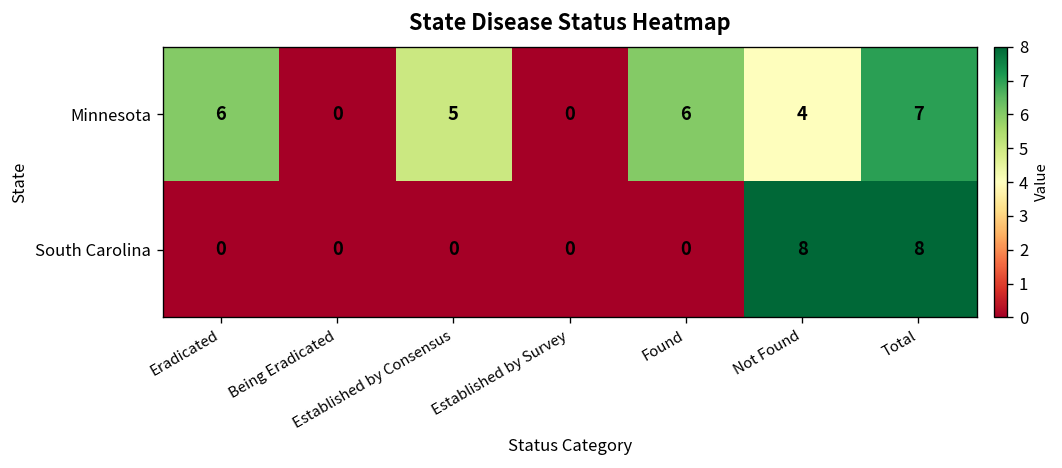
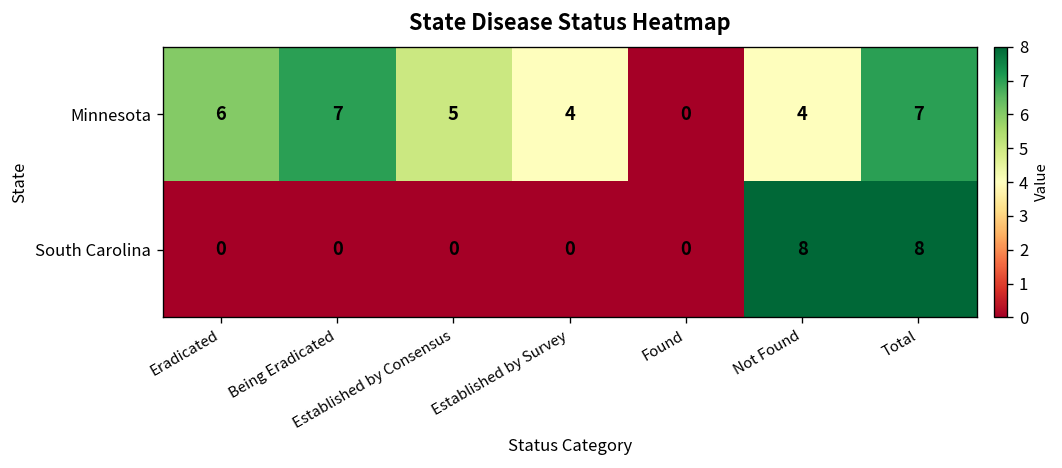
Minnesota, Being Eradicated: 0 -> 7
Minnesota, Established by Survey: 0 -> 4
Minnesota, Found: 6 -> 0
